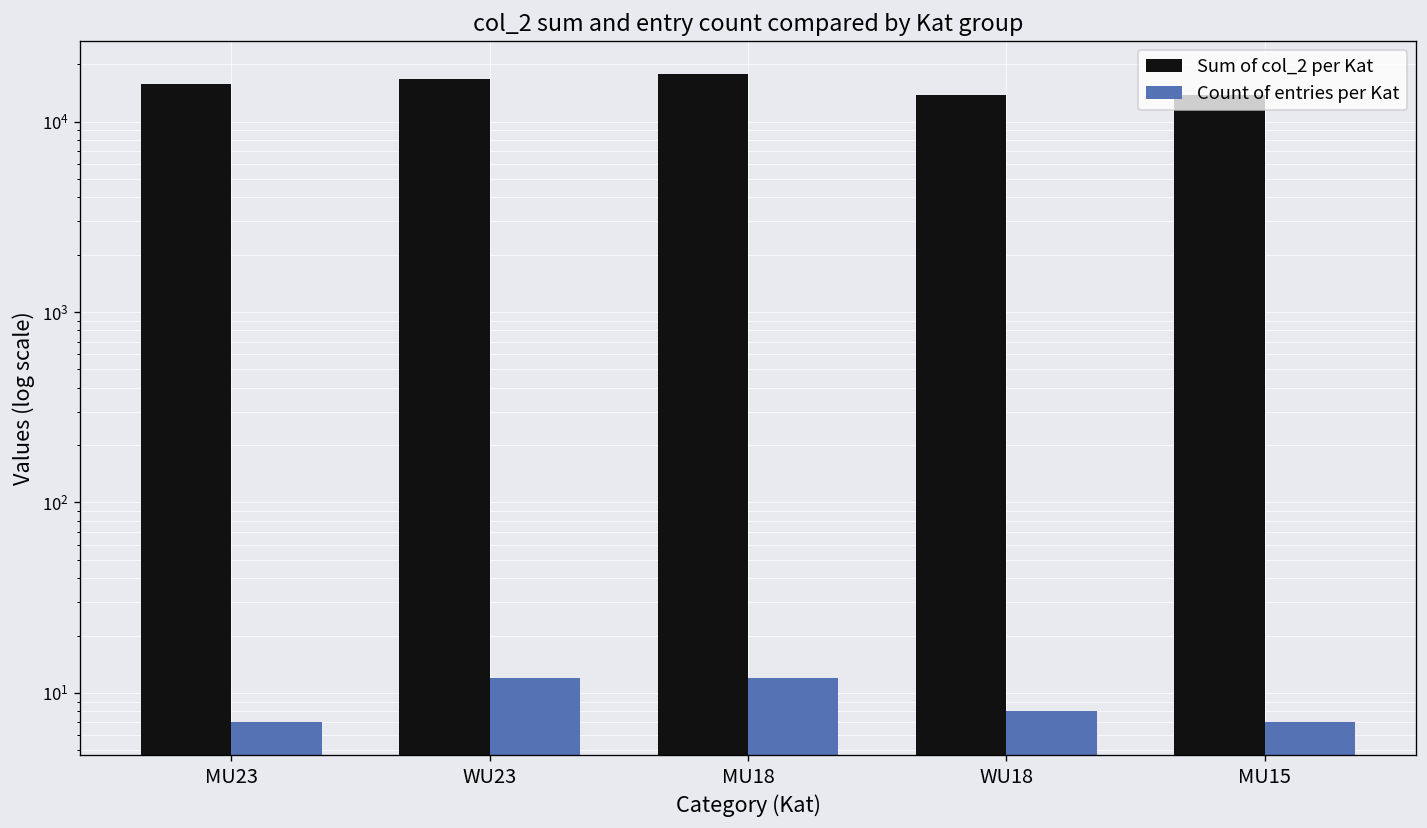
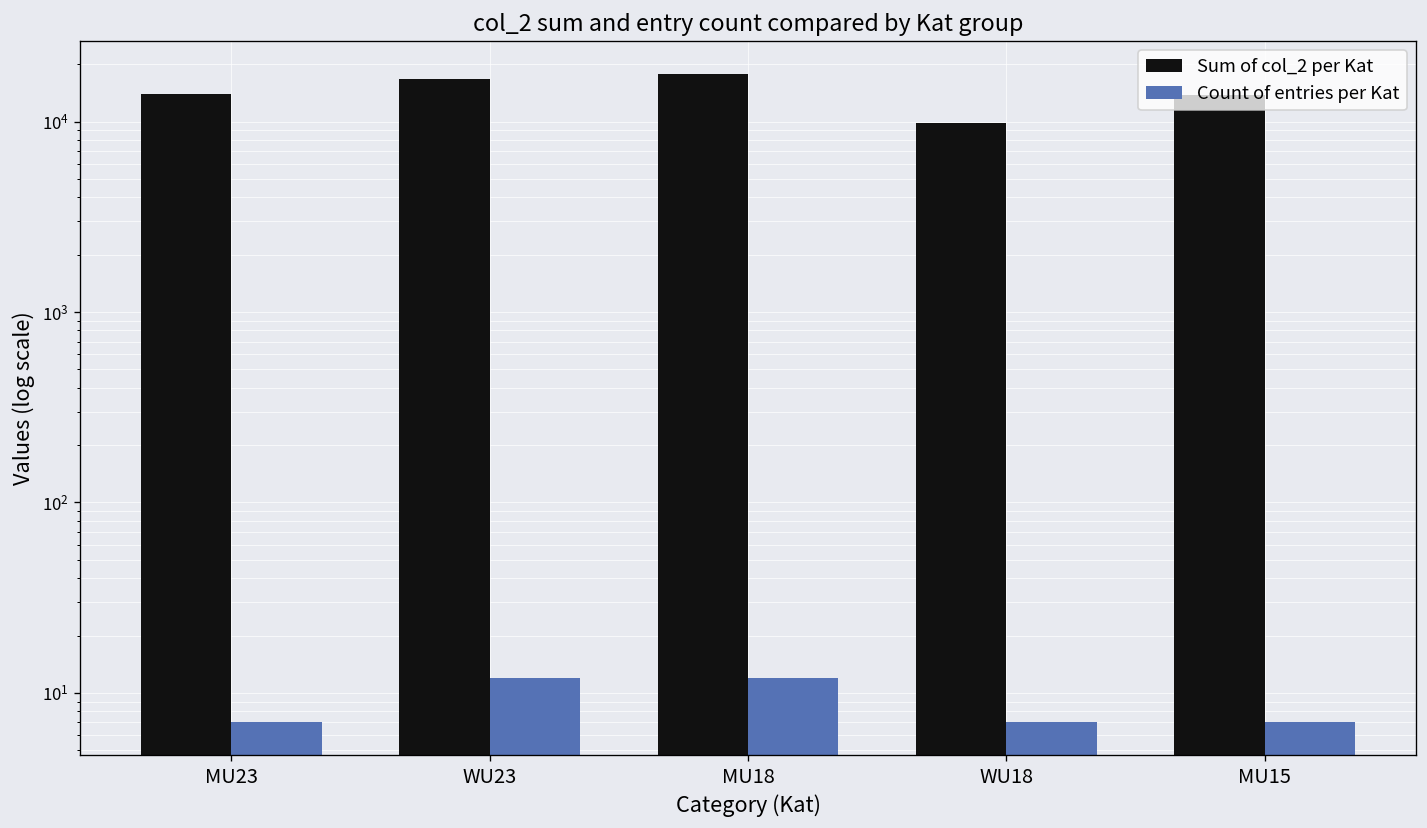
Sum of col_2 per Kat, MU23: 16000 -> 14000
Sum of col_2 per Kat, WU18: 14000 -> 10000
Count of entries per Kat, WU18: 8 -> 7
